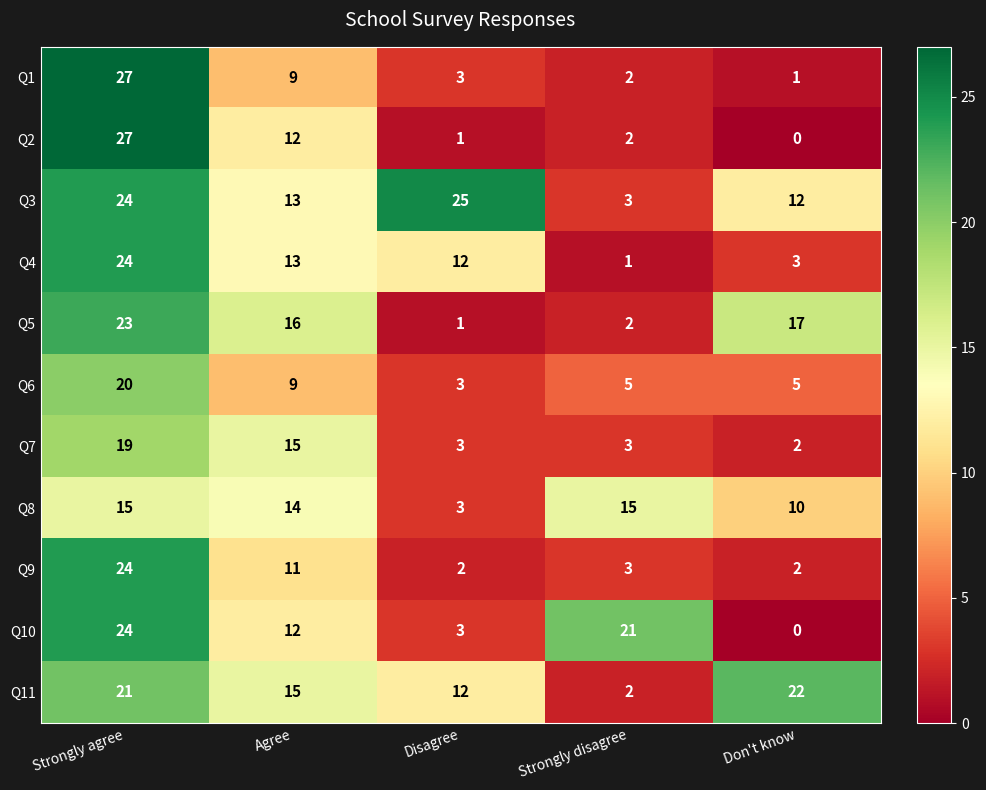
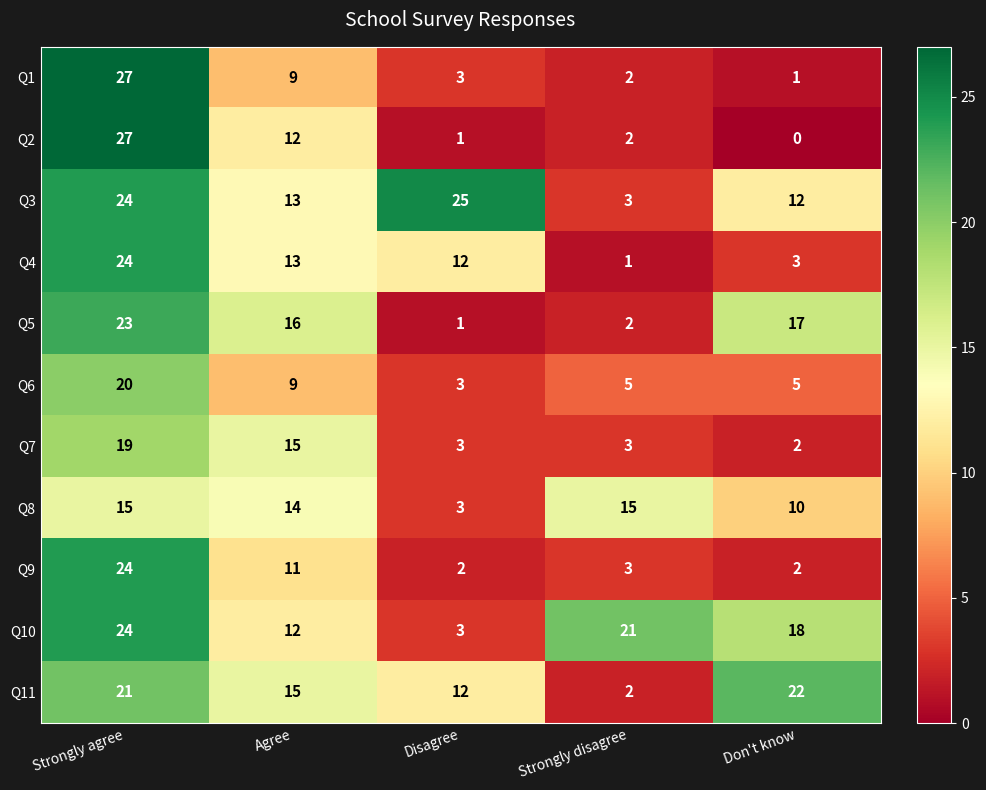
Q10, Don't know: 0 -> 18
